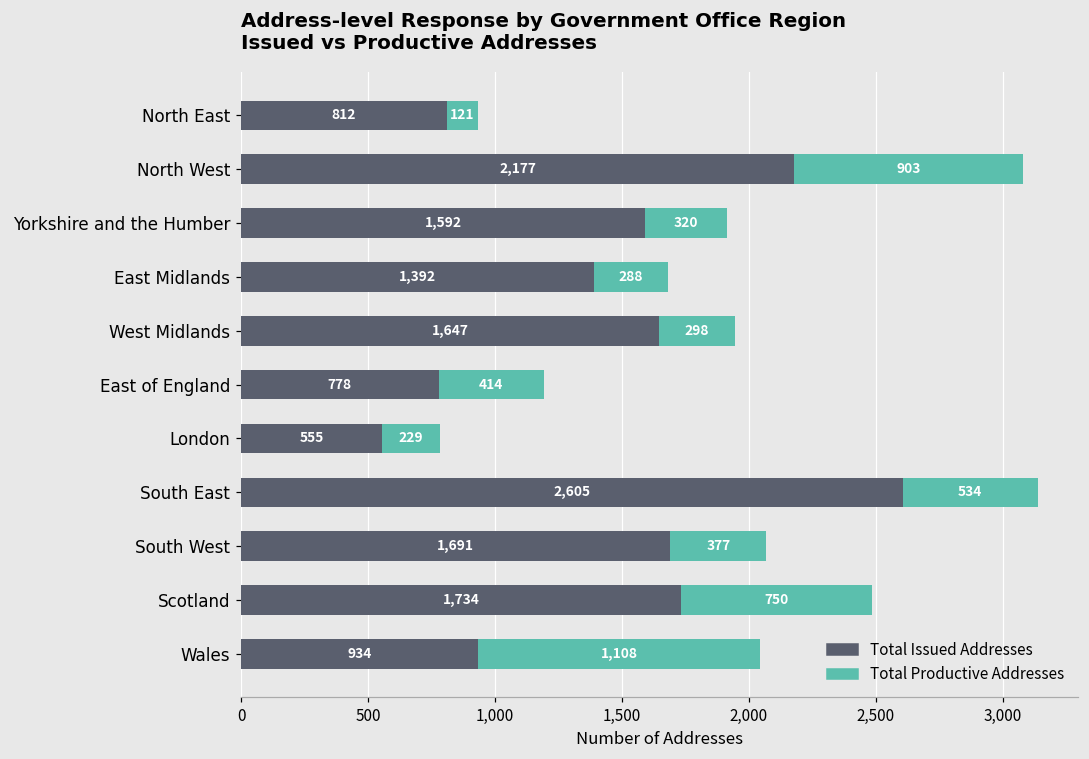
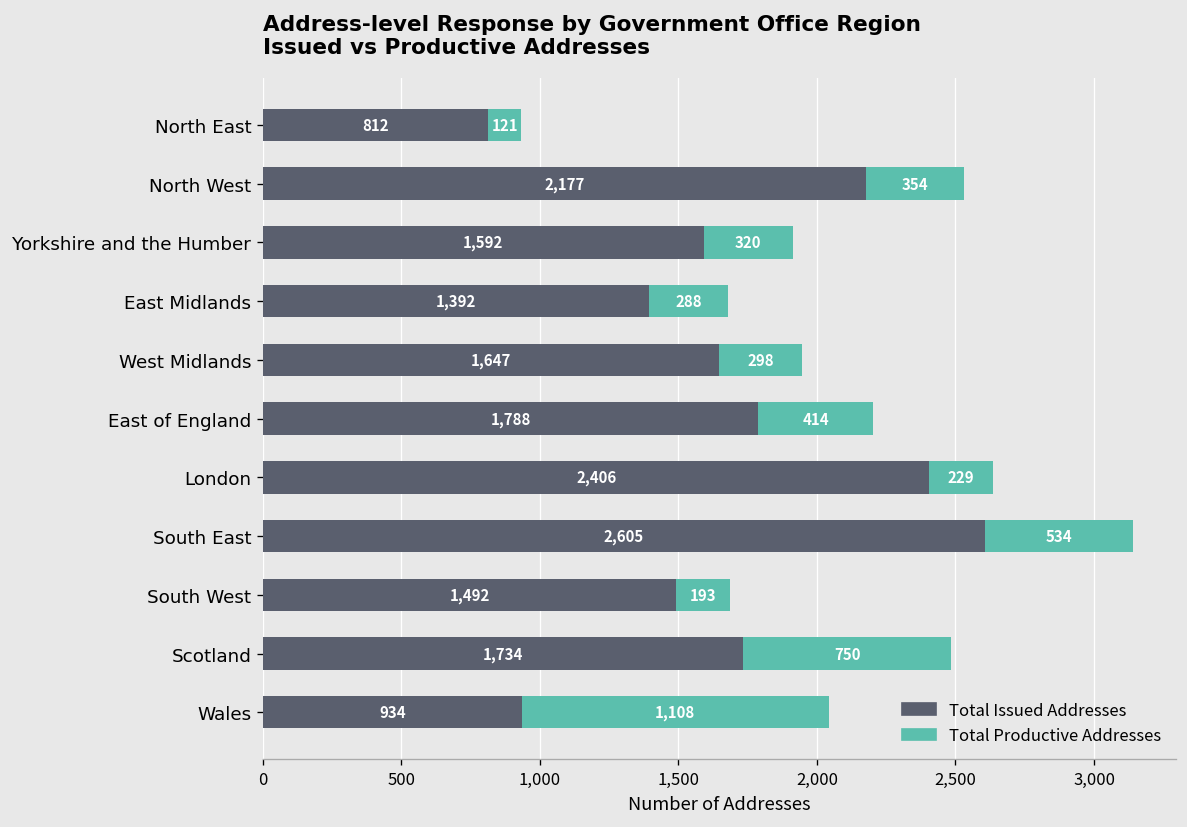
Total Productive Addresses, North West: 903 -> 354
Total Issued Addresses, East of England: 778 -> 1,788
Total Issued Addresses, London: 555 -> 2,406
Total Issued Addresses, South West: 1,691 -> 1,492
Total Productive Addresses, South West: 377 -> 193
